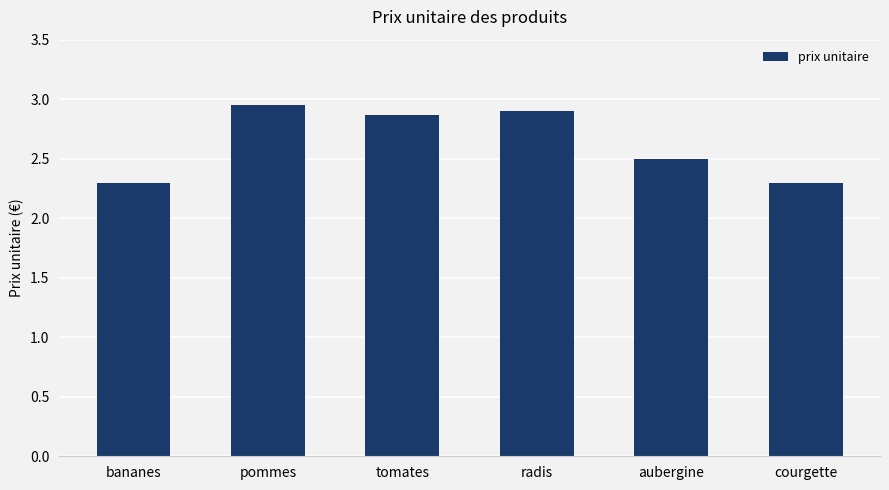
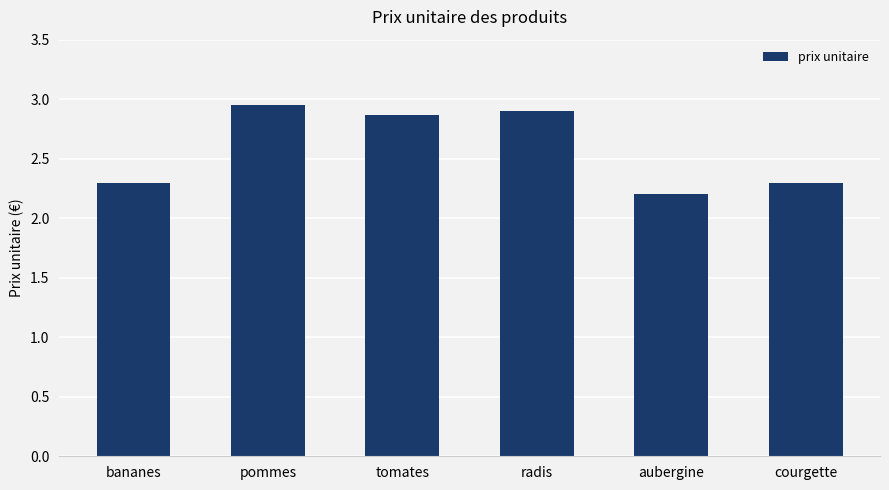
aubergine: 2.5 -> 2.2
